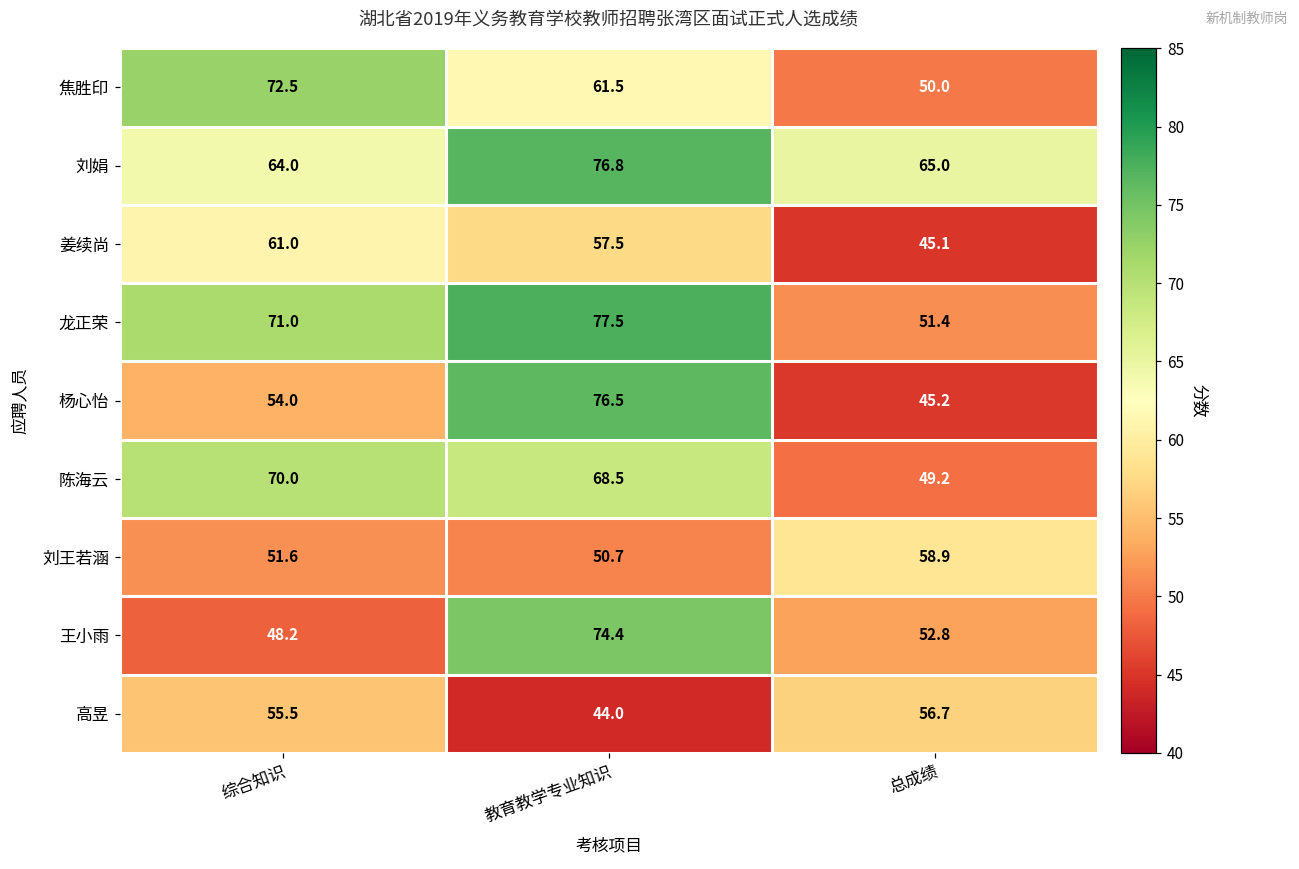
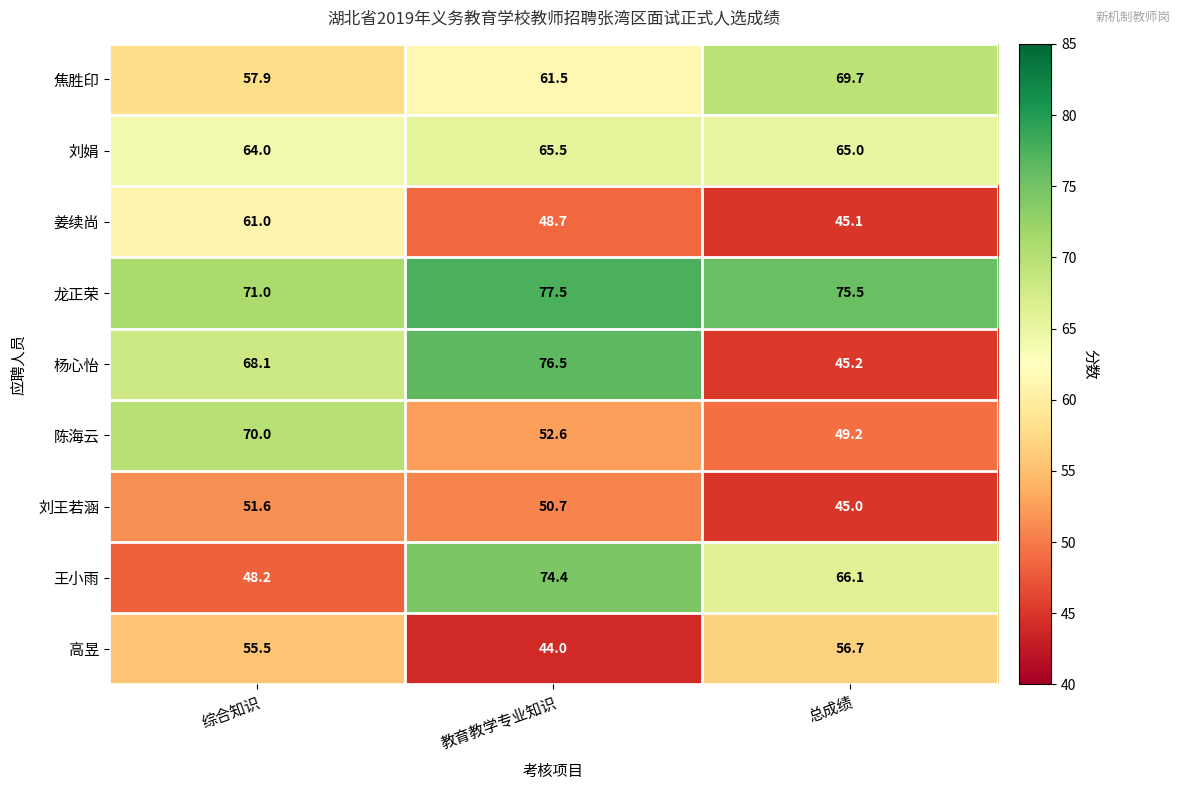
焦胜印, 综合知识: 72.5 -> 57.9
焦胜印, 总成绩: 50.0 -> 69.7
刘娟, 教育教学专业知识: 76.8 -> 65.5
姜续尚, 教育教学专业知识: 57.5 -> 48.7
龙正荣, 总成绩: 51.4 -> 75.5
杨心怡, 综合知识: 54.0 -> 68.1
陈海云, 教育教学专业知识: 68.5 -> 52.6
刘王若涵, 总成绩: 58.9 -> 45.0
王小雨, 总成绩: 52.8 -> 66.1
